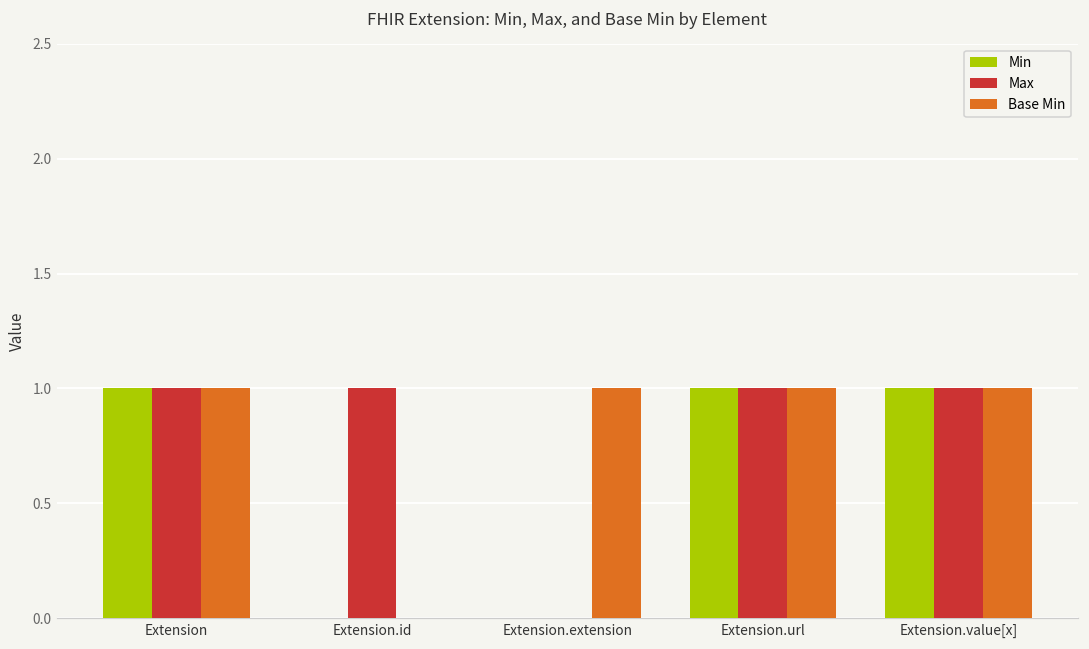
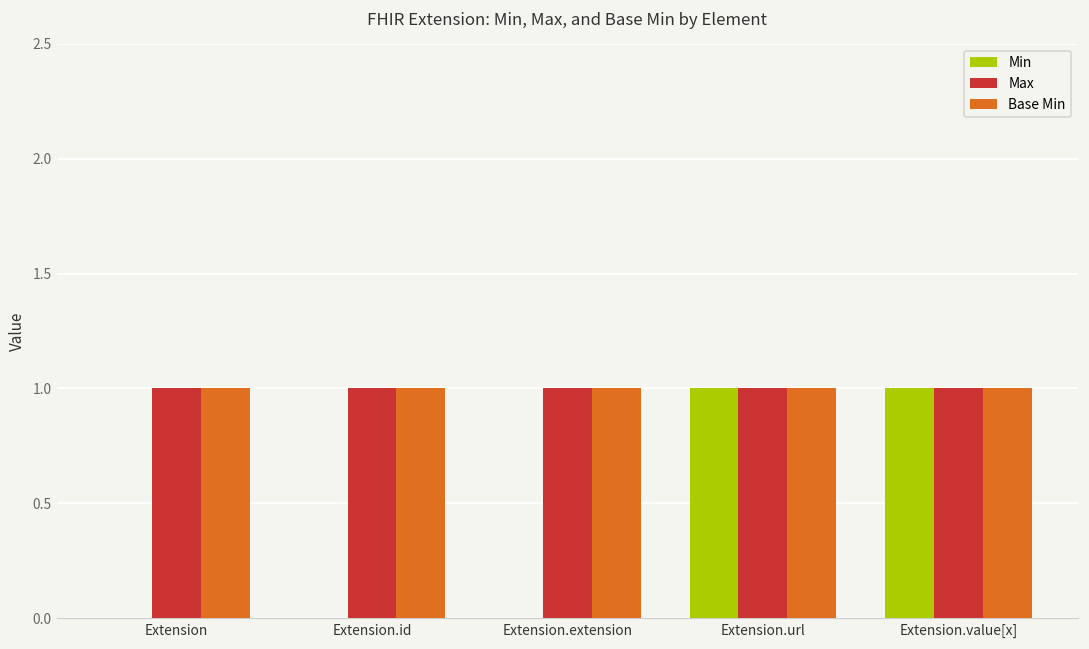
Min, Extension: 1 -> 0
Base Min, Extension.id: 0 -> 1
Max, Extension.extension: 0 -> 1
